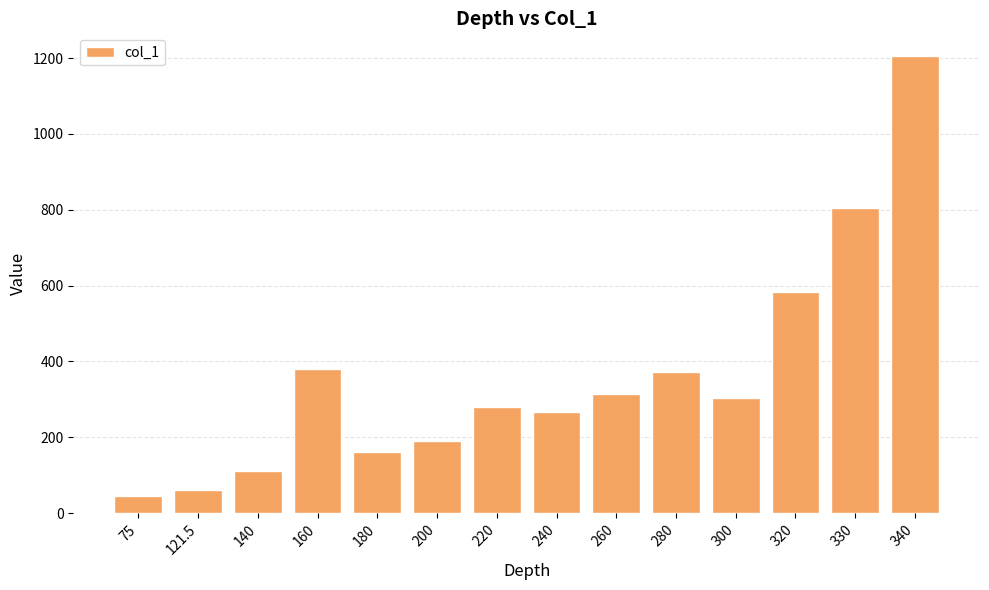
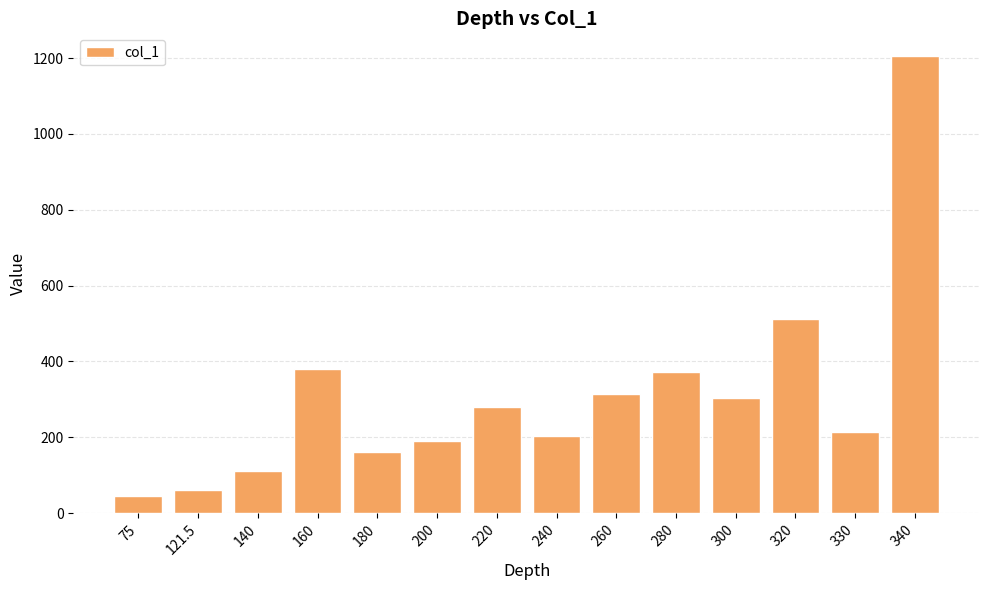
240: 270 -> 200
320: 580 -> 510
330: 800 -> 220
